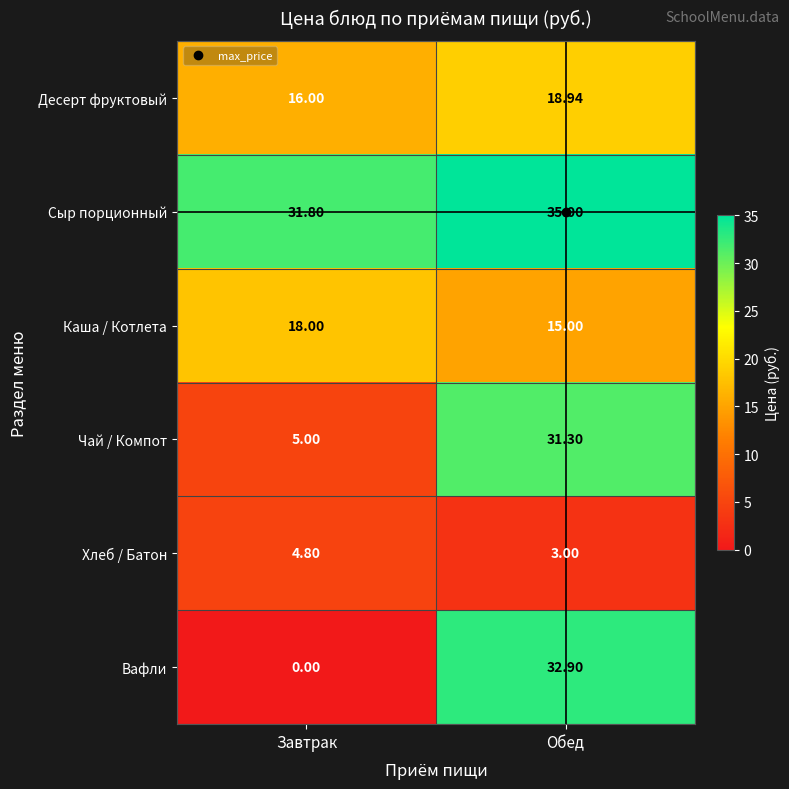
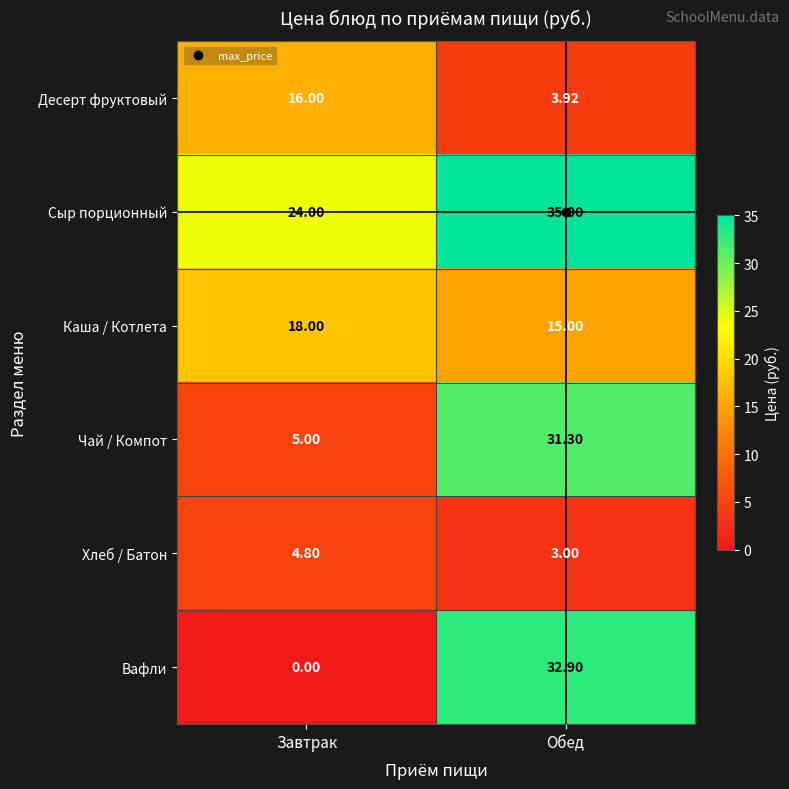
Десерт фруктовый, Обед: 18.94 -> 3.92
Сыр порционный, Завтрак: 31.80 -> 24.00
